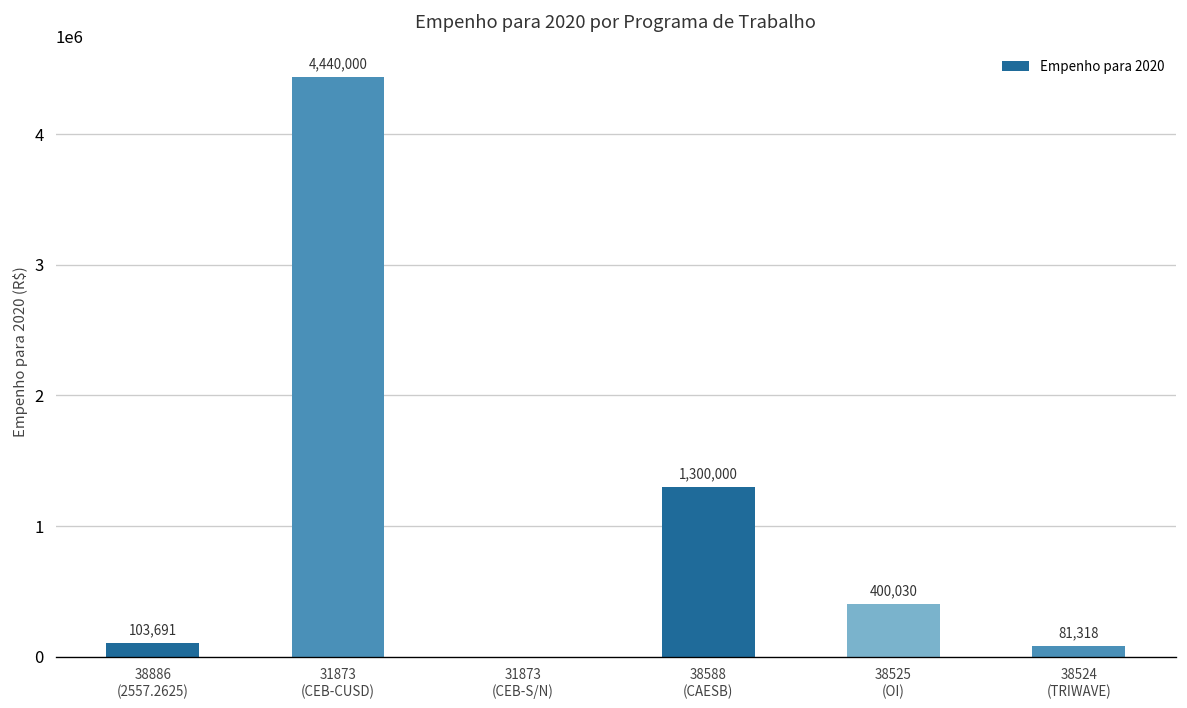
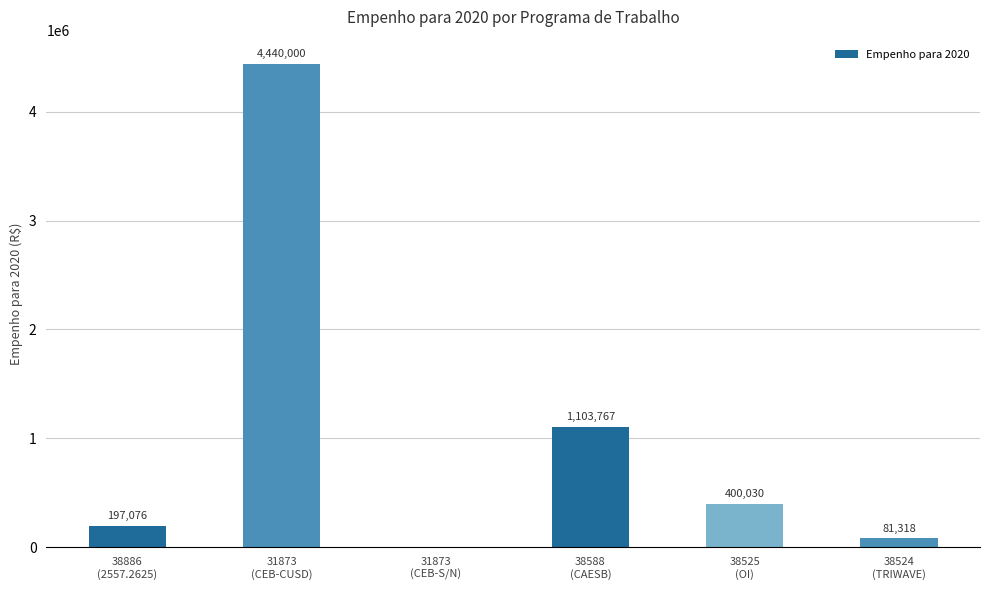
38886 (2557.2625): 103,691 -> 197,076
38588 (CAESB): 1,300,000 -> 1,103,767
